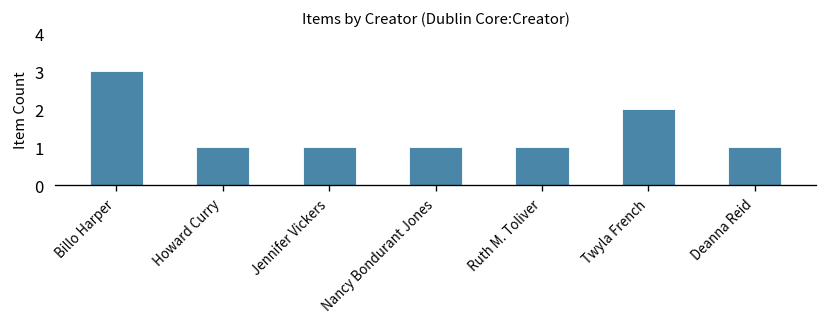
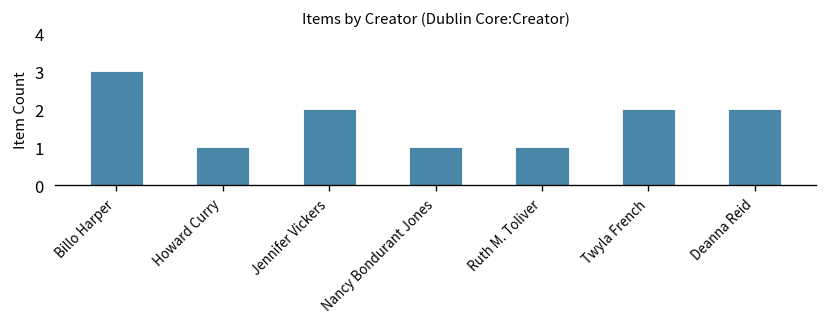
Jennifer Vickers: 1 -> 2
Deanna Reid: 1 -> 2
